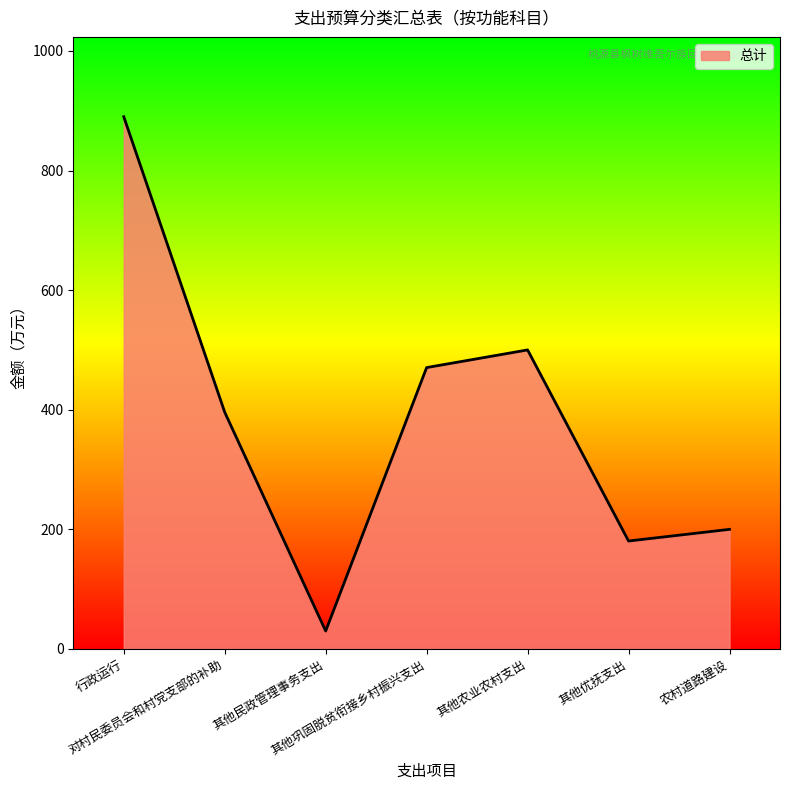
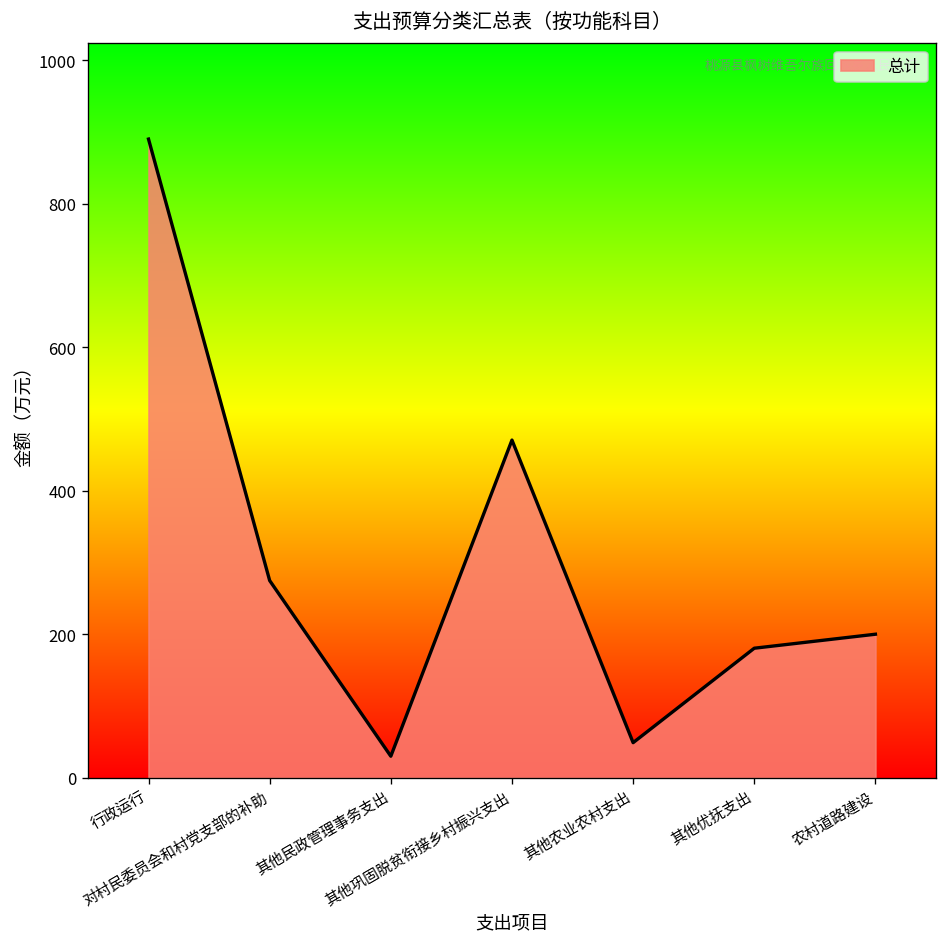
对村民委员会和村党支部的补助: 400 -> 270
其他农业农村支出: 500 -> 50
